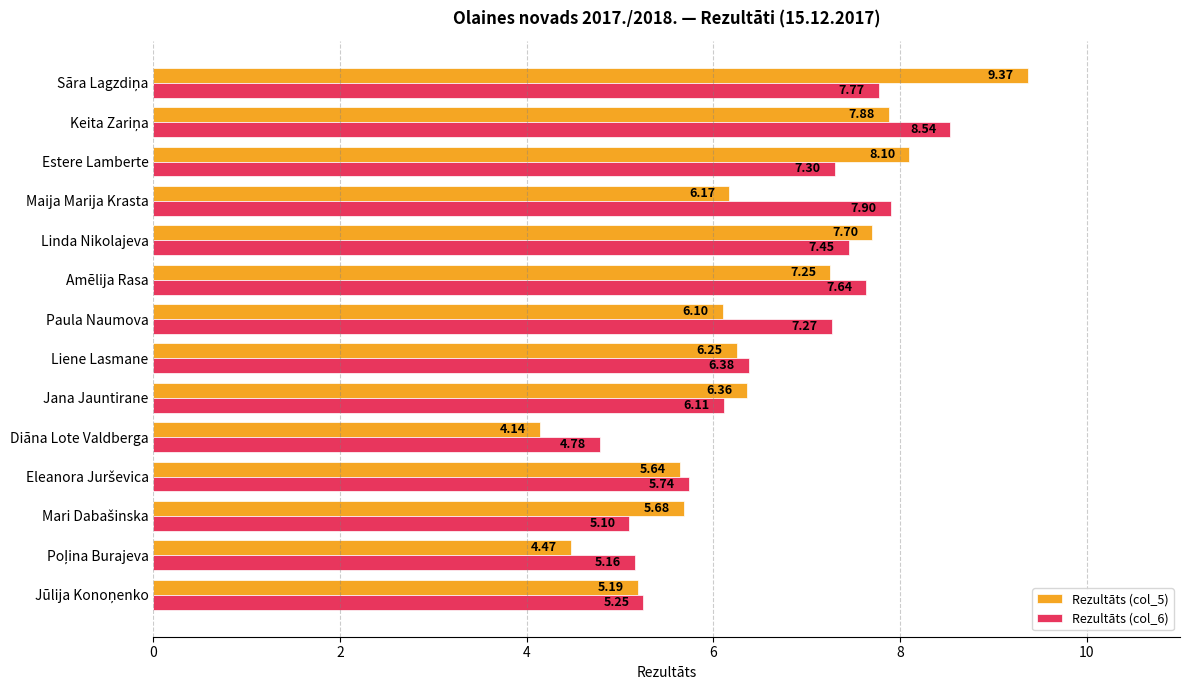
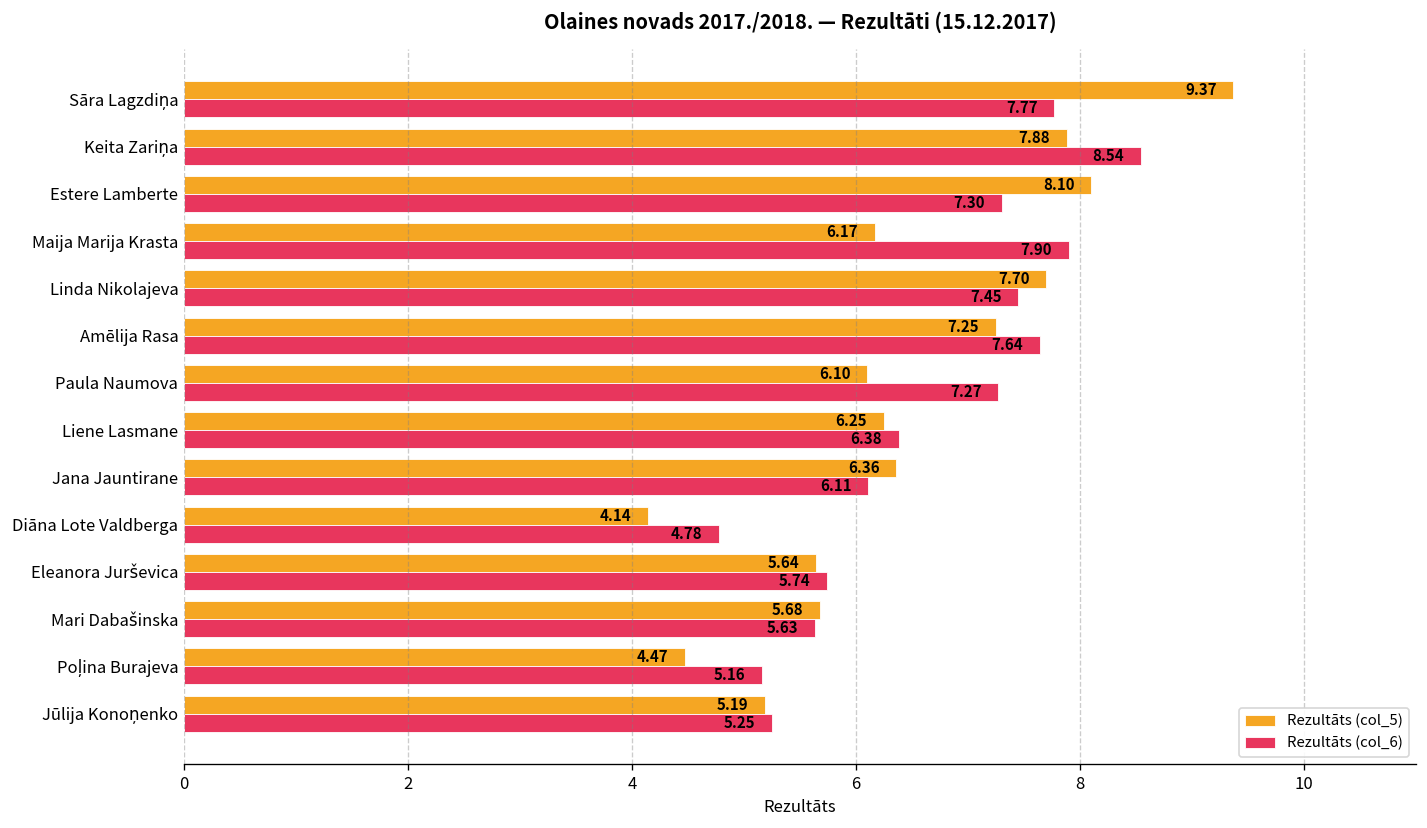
Rezultāts (col_6), Mari Dabašinska: 5.10 -> 5.63
